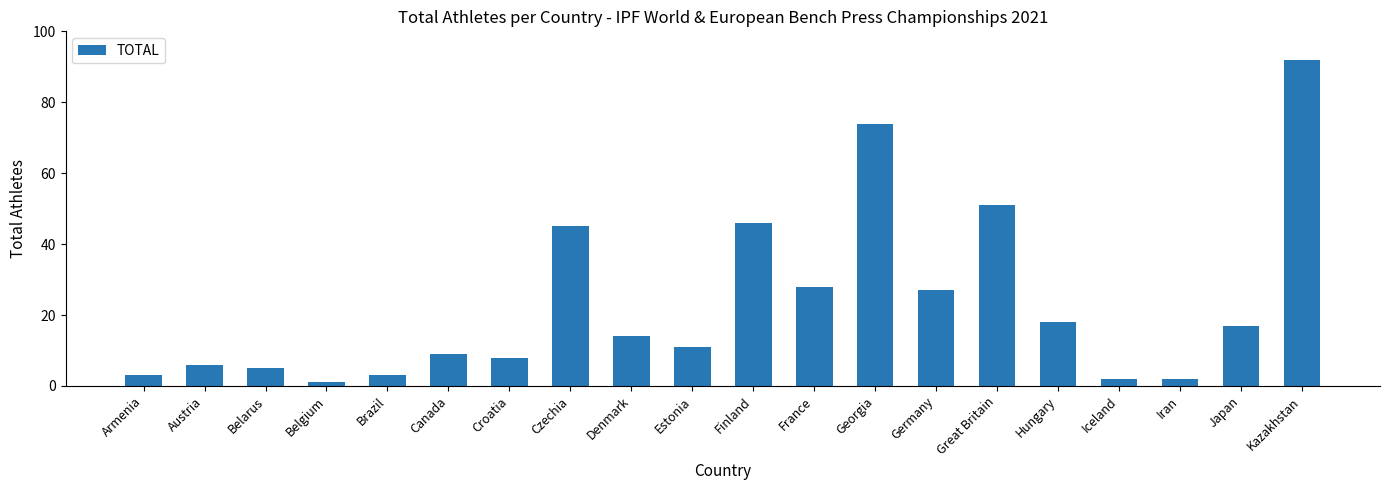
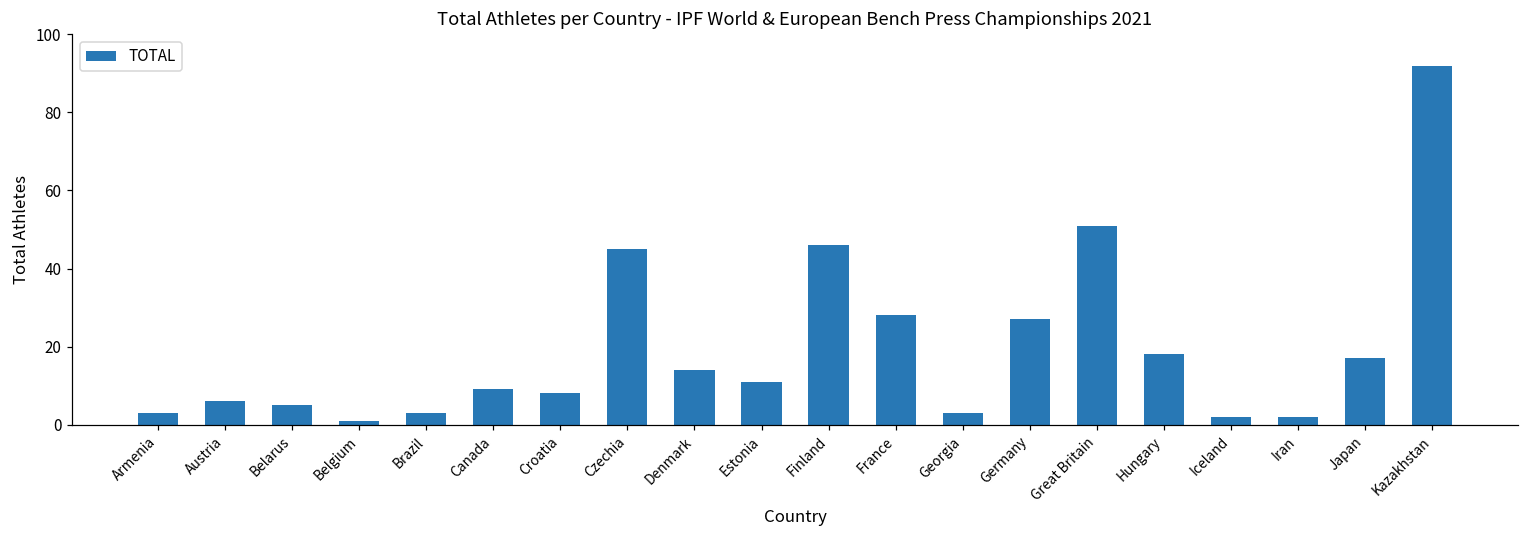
Georgia: 74 -> 3
